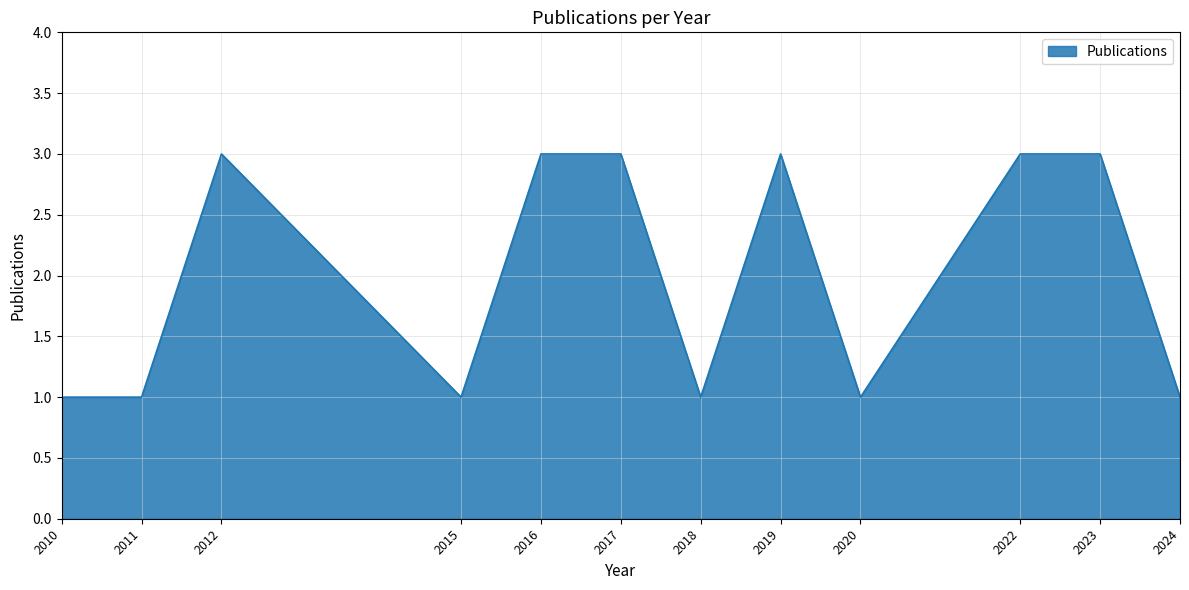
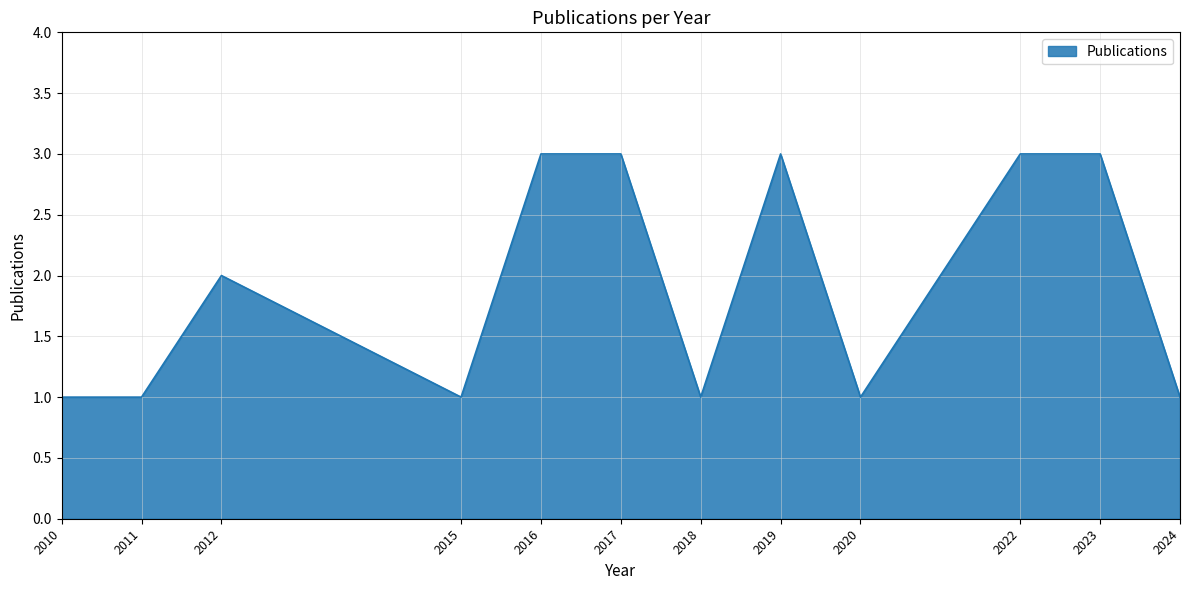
2012: 3 -> 2
